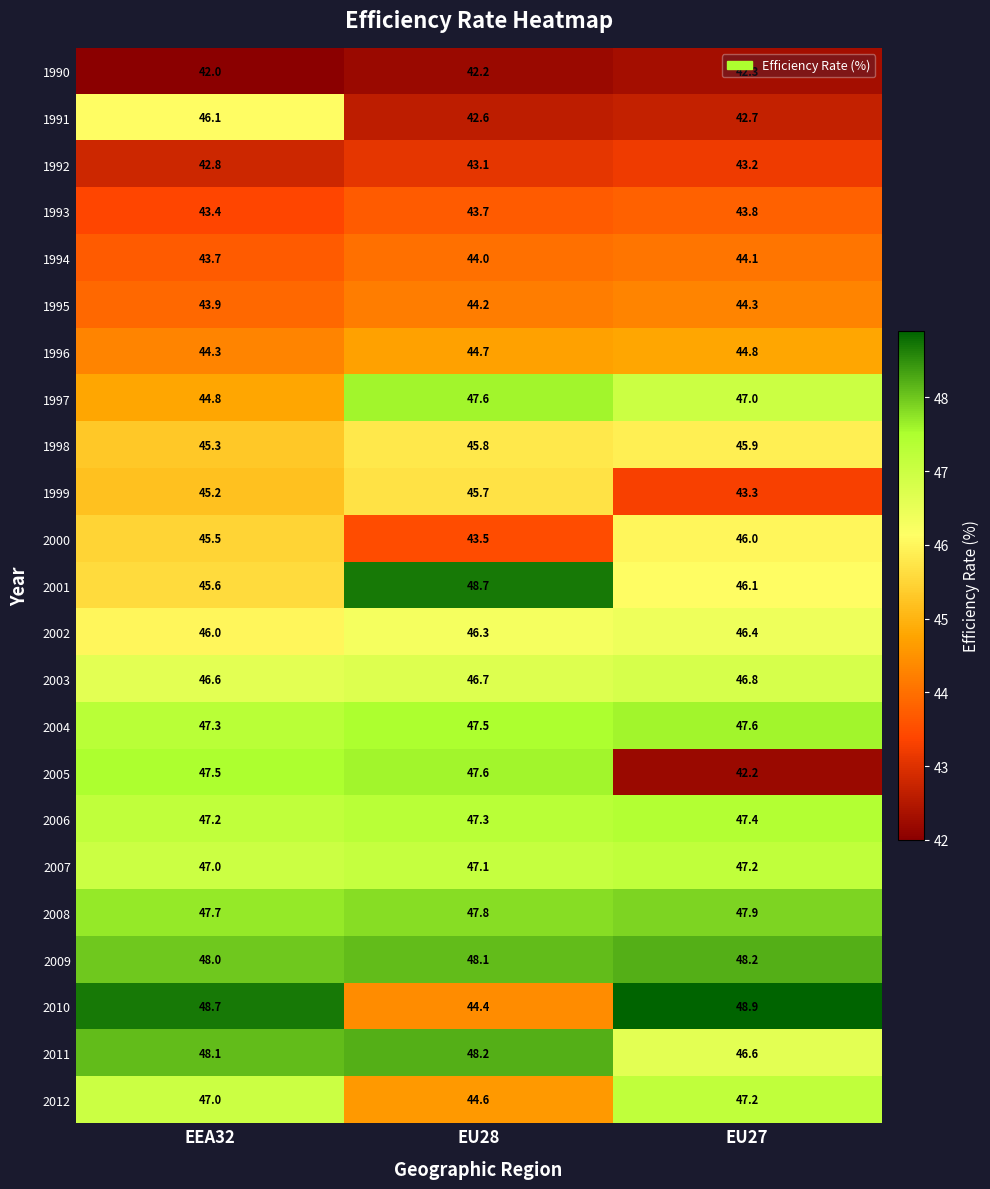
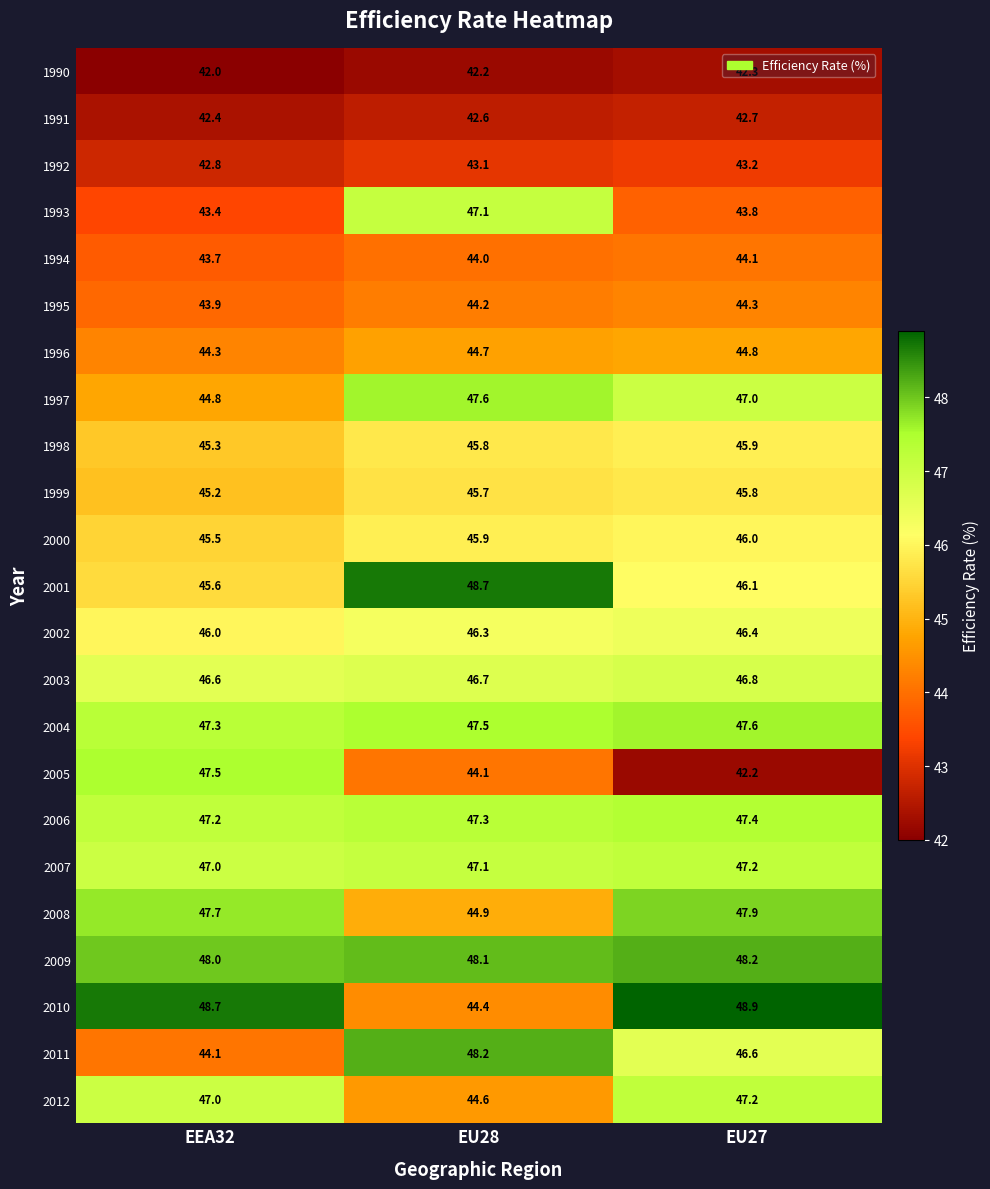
1991, EEA32: 46.1 -> 42.4
1993, EU28: 43.7 -> 47.1
1999, EU27: 43.3 -> 45.8
2000, EU28: 43.5 -> 45.9
2005, EU28: 47.6 -> 44.1
2008, EU28: 47.8 -> 44.9
2011, EEA32: 48.1 -> 44.1
